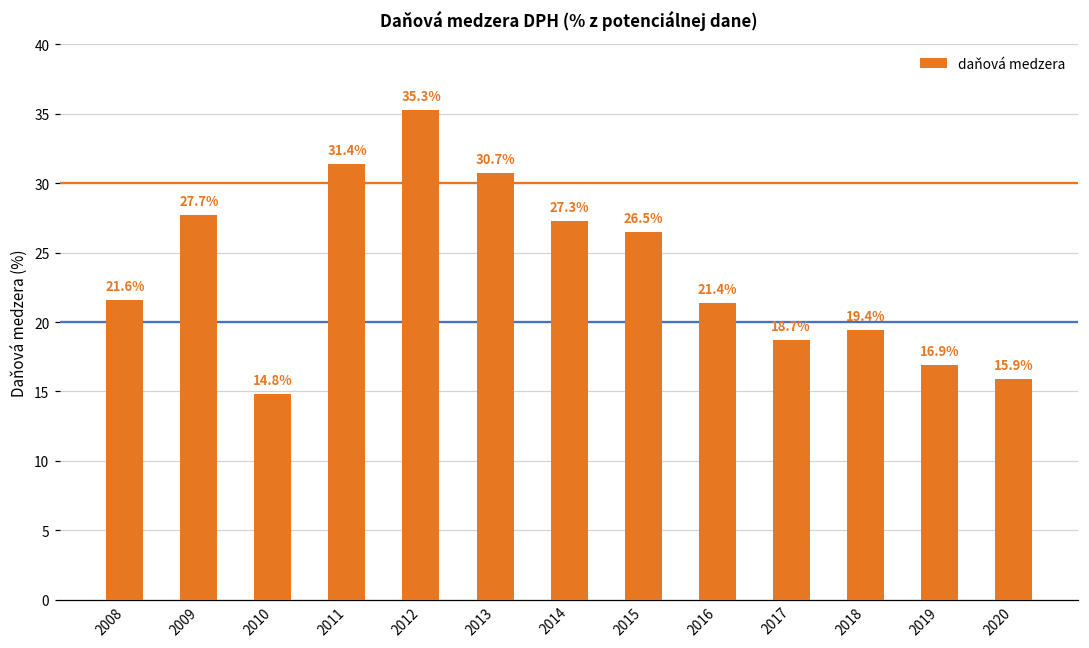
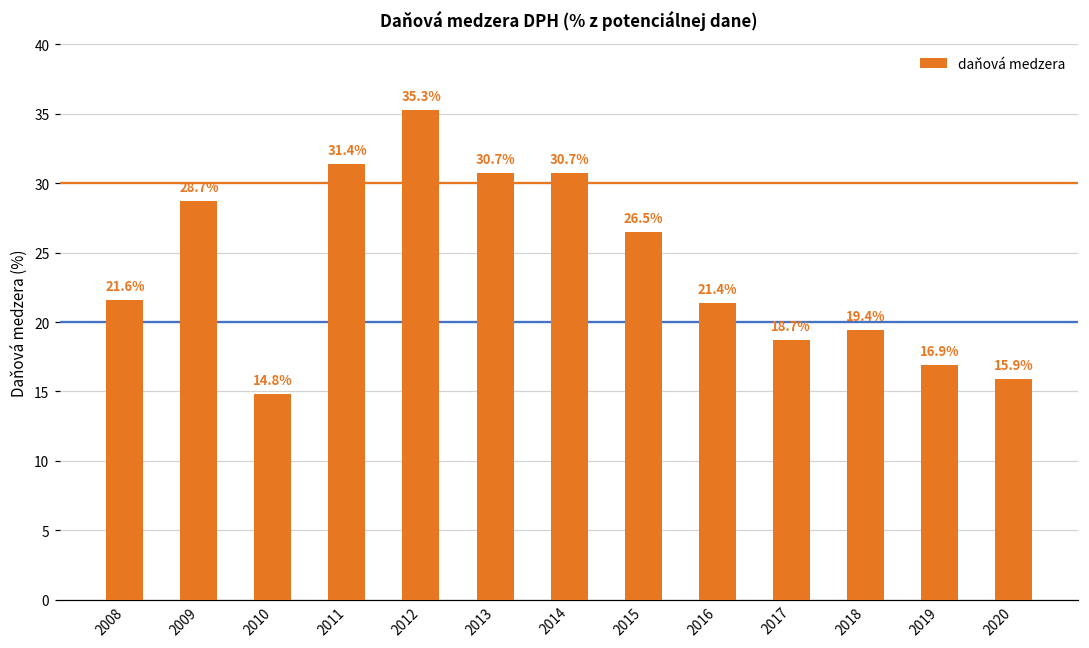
2009: 27.7% -> 28.7%
2014: 27.3% -> 30.7%
